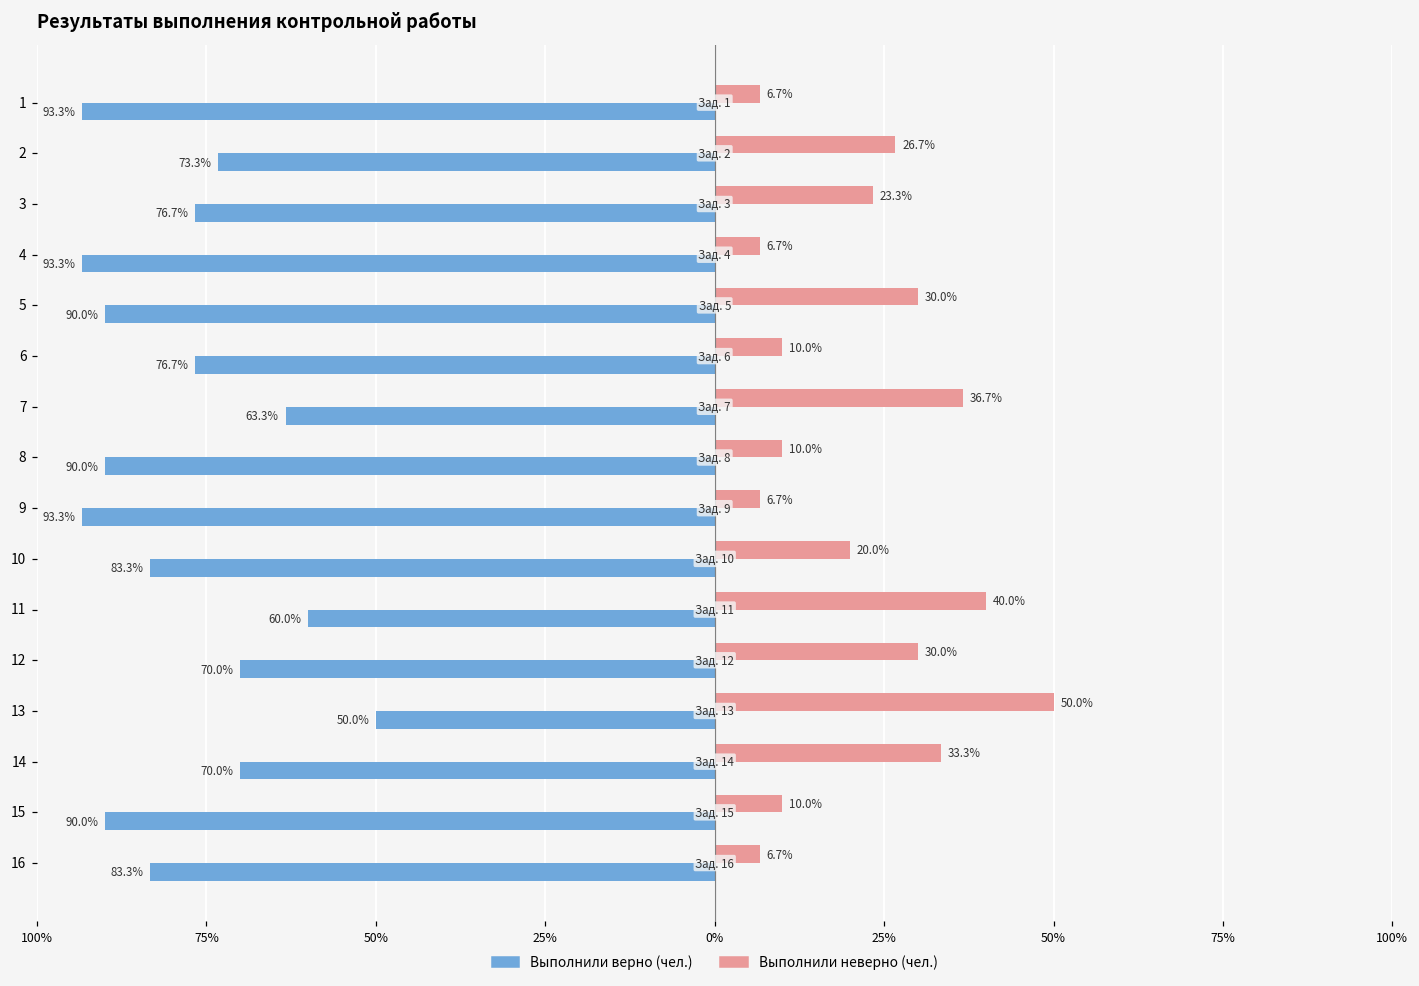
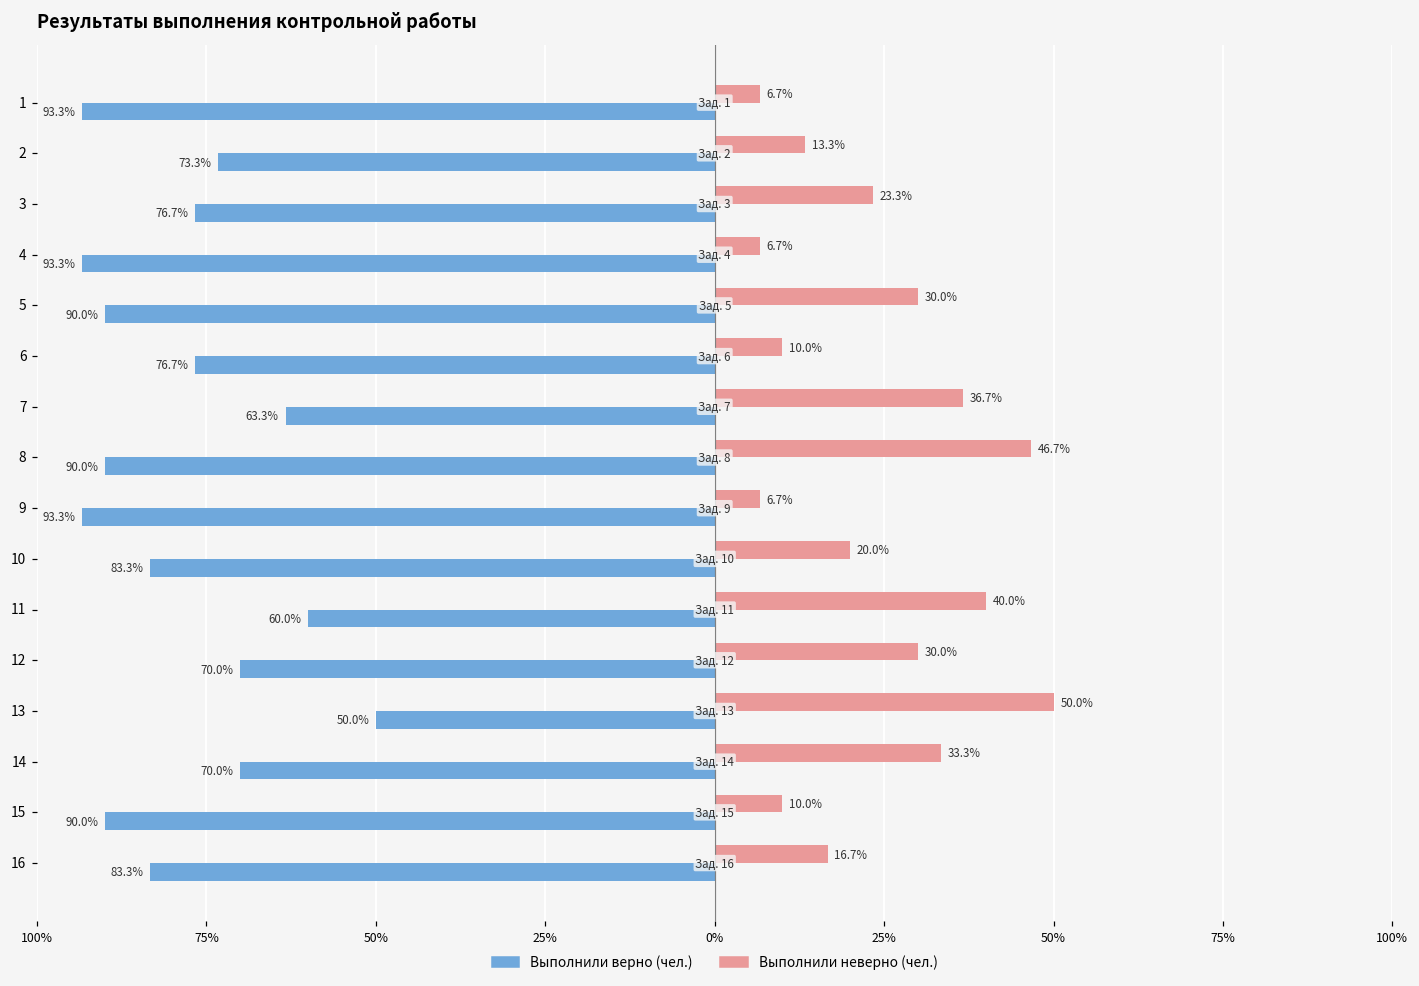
Выполнили неверно (чел.), 2: 26.7% -> 13.3%
Выполнили неверно (чел.), 8: 10.0% -> 46.7%
Выполнили неверно (чел.), 16: 6.7% -> 16.7%
